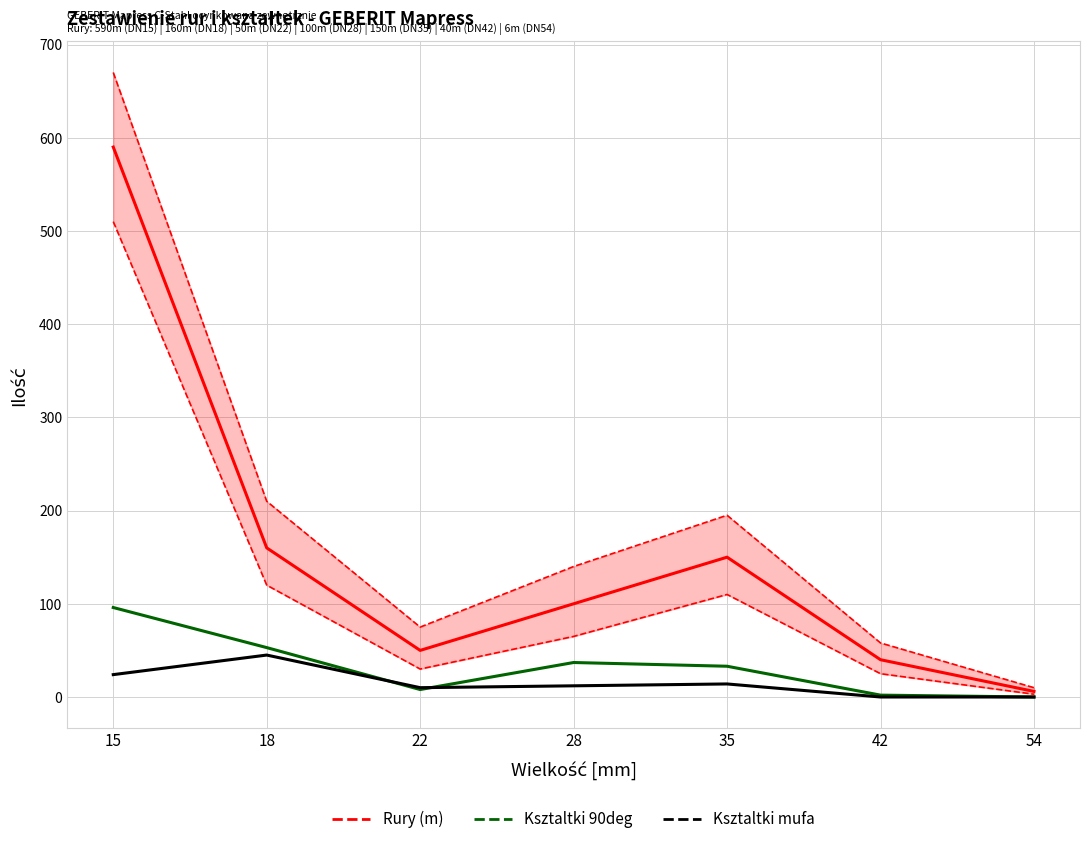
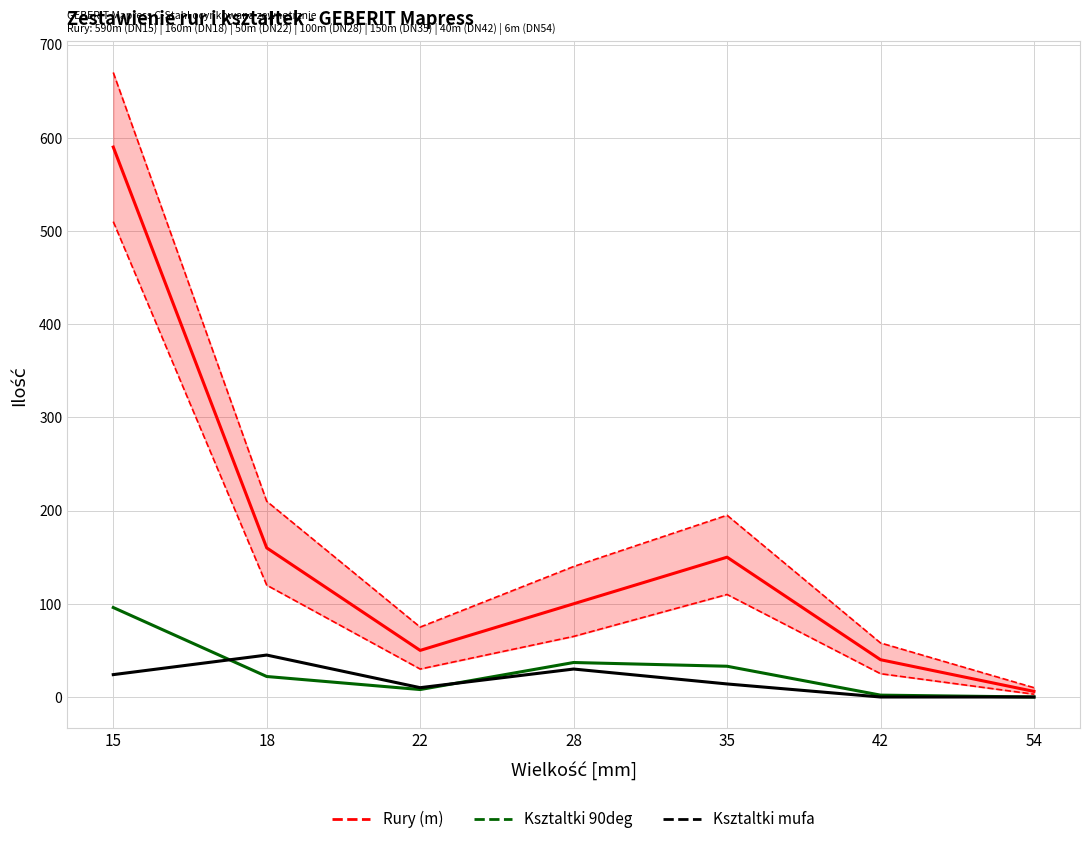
Ksztaltki 90deg, 18: 50 -> 20
Ksztaltki mufa, 28: 10 -> 30
